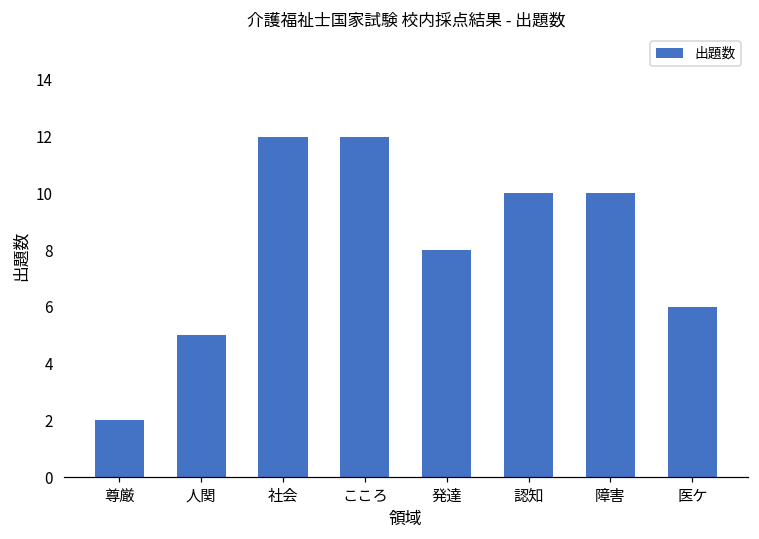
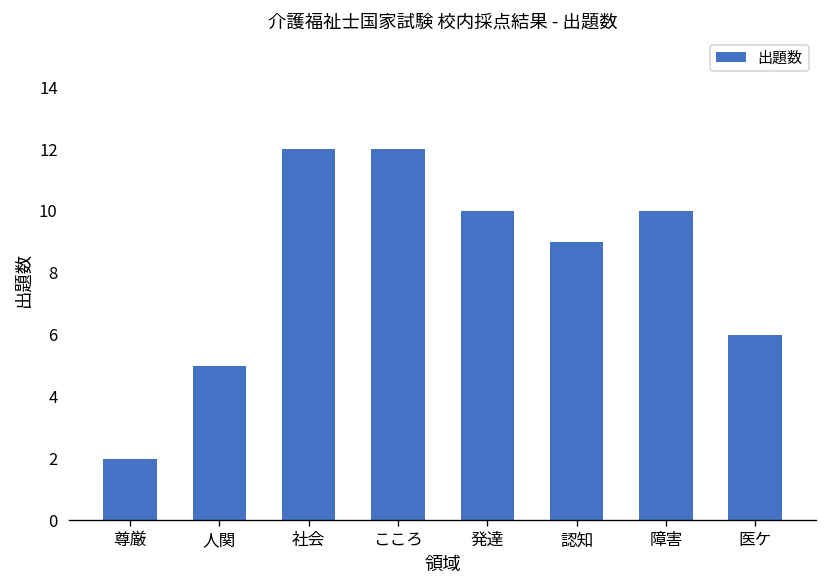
発達: 8 -> 10
認知: 10 -> 9
